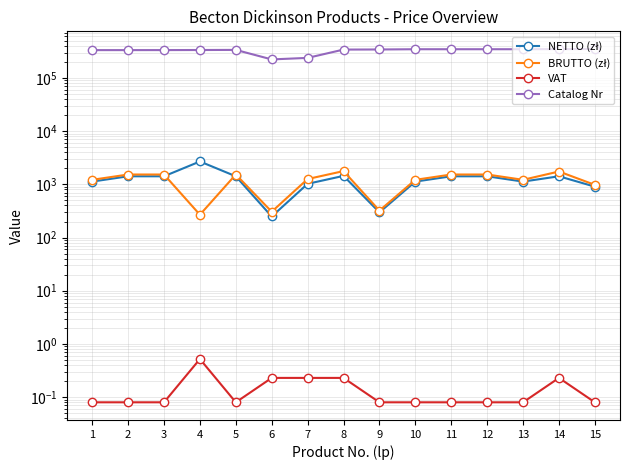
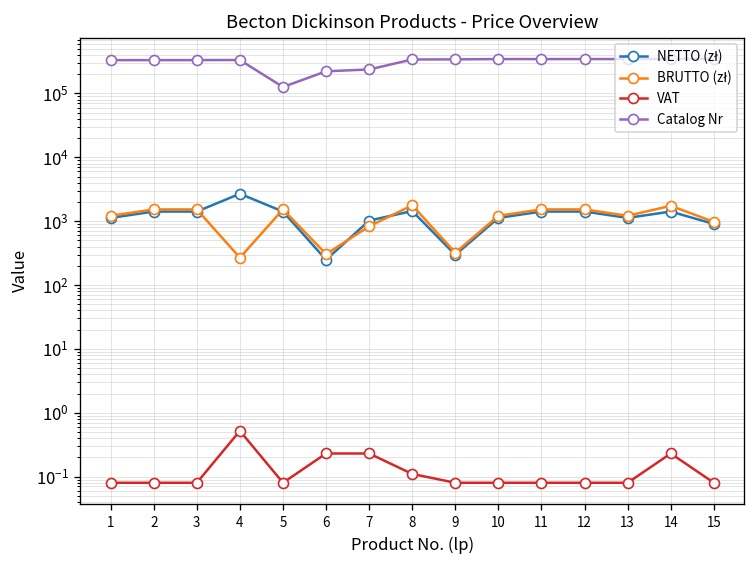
Catalog Nr, 5: 300000 -> 130000
BRUTTO (zł), 7: 1300 -> 800
VAT, 8: 0.23 -> 0.11
